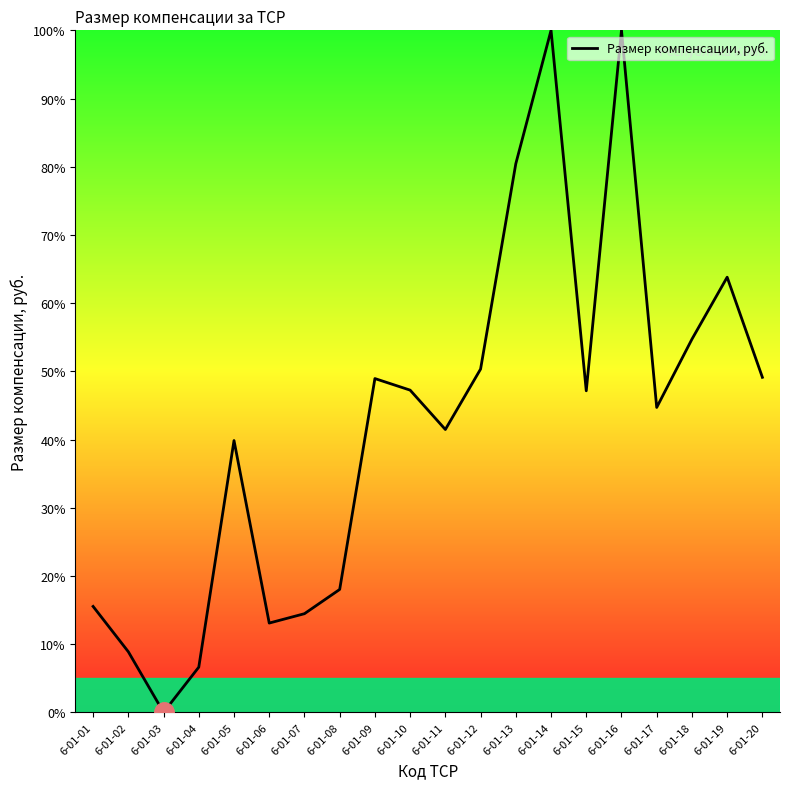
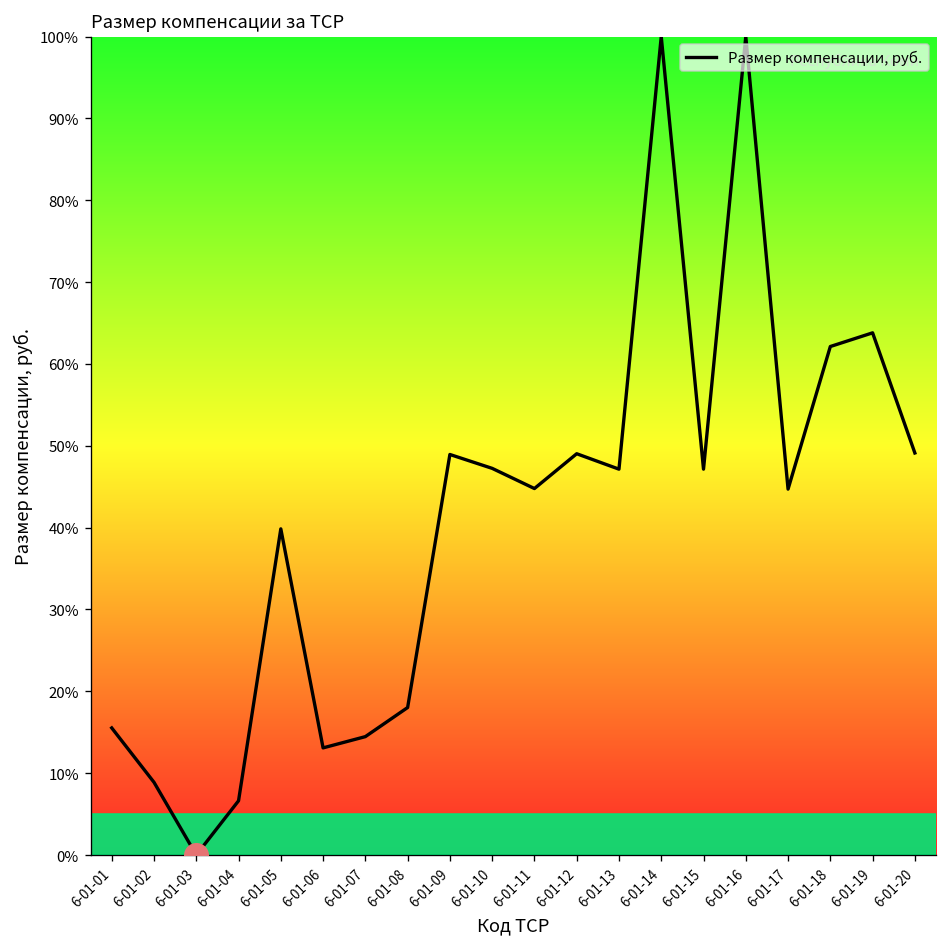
Размер компенсации, руб., 6-01-11: 41% -> 45%
Размер компенсации, руб., 6-01-12: 50% -> 49%
Размер компенсации, руб., 6-01-13: 80% -> 47%
Размер компенсации, руб., 6-01-18: 55% -> 62%
